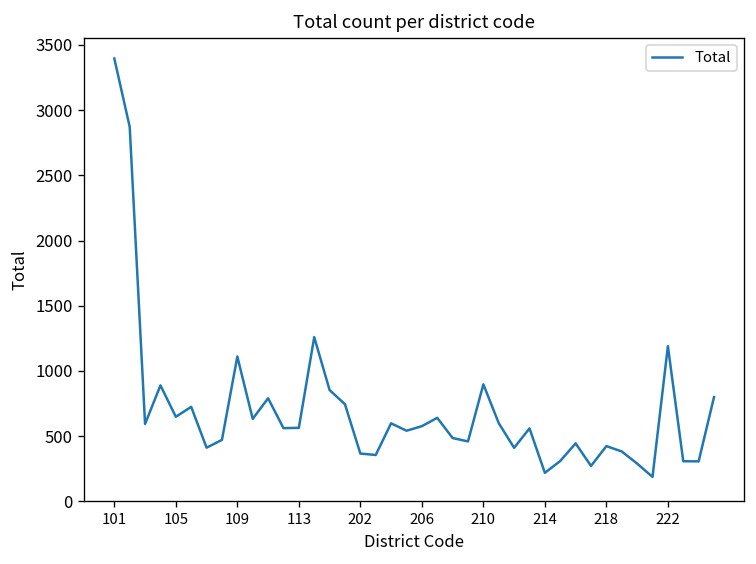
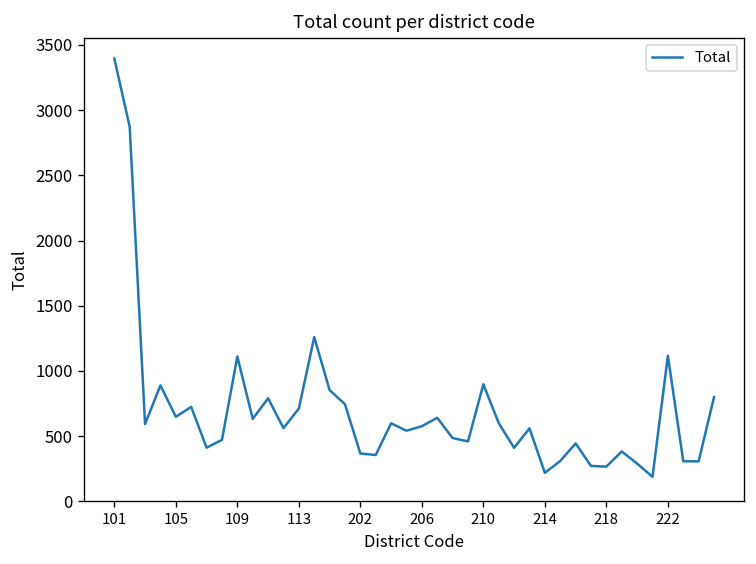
113: 560 -> 710
218: 420 -> 270
222: 1190 -> 1120
